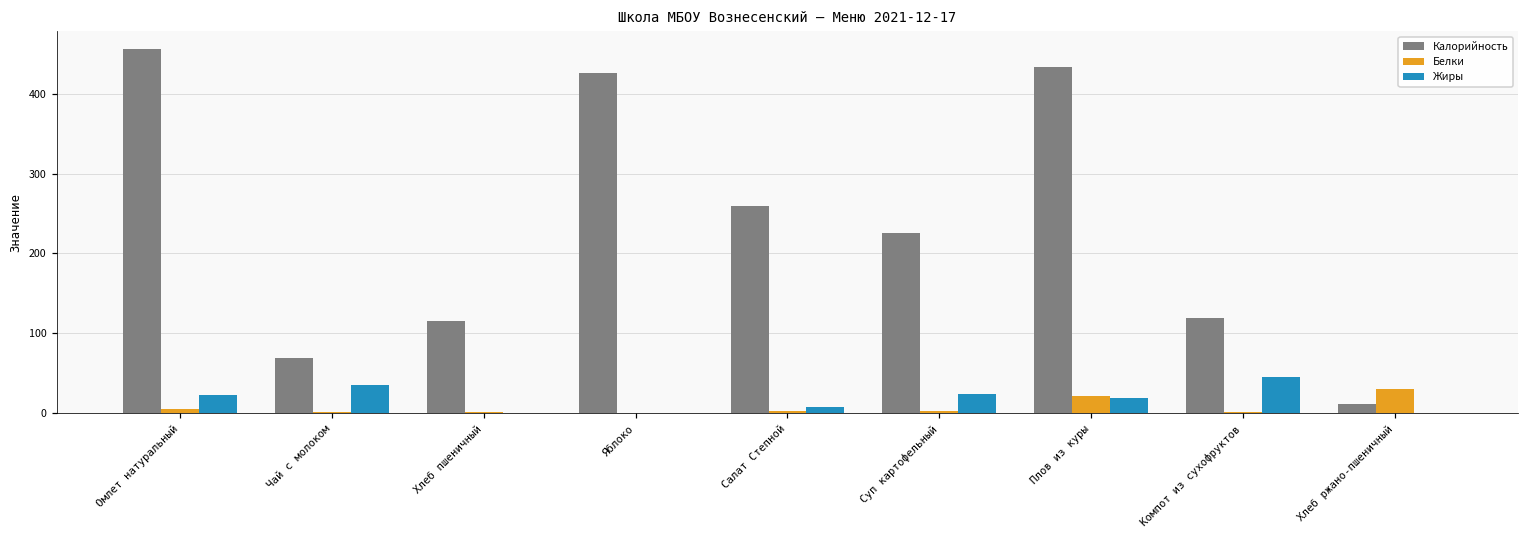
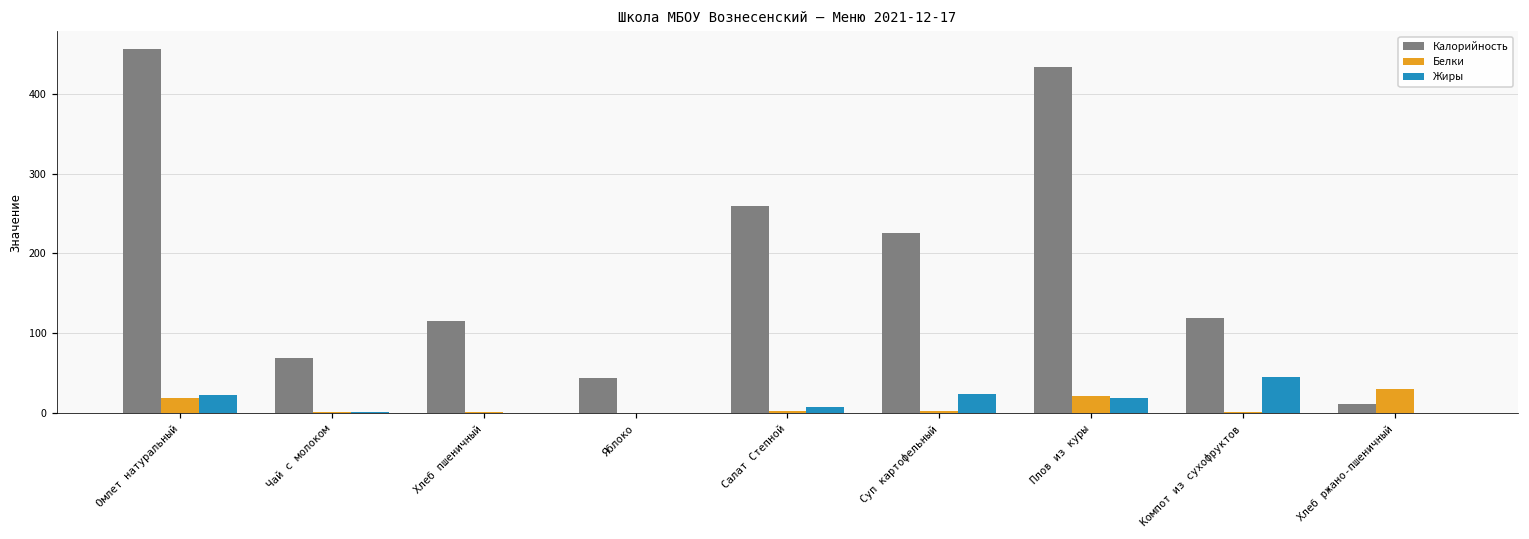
Белки, Омлет натуральный: 10 -> 20
Жиры, Чай с молоком: 40 -> 0
Калорийность, Яблоко: 430 -> 40
